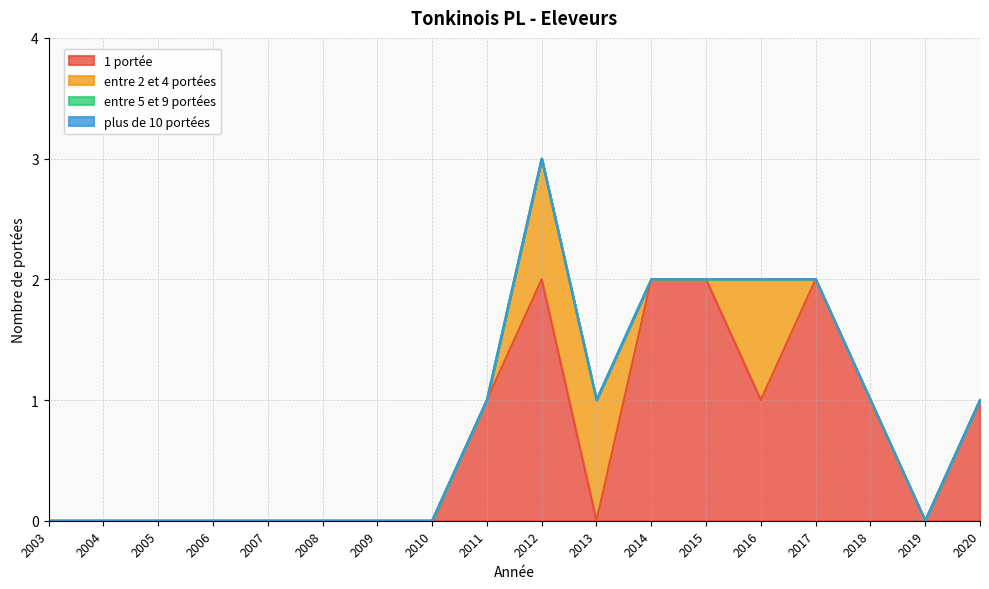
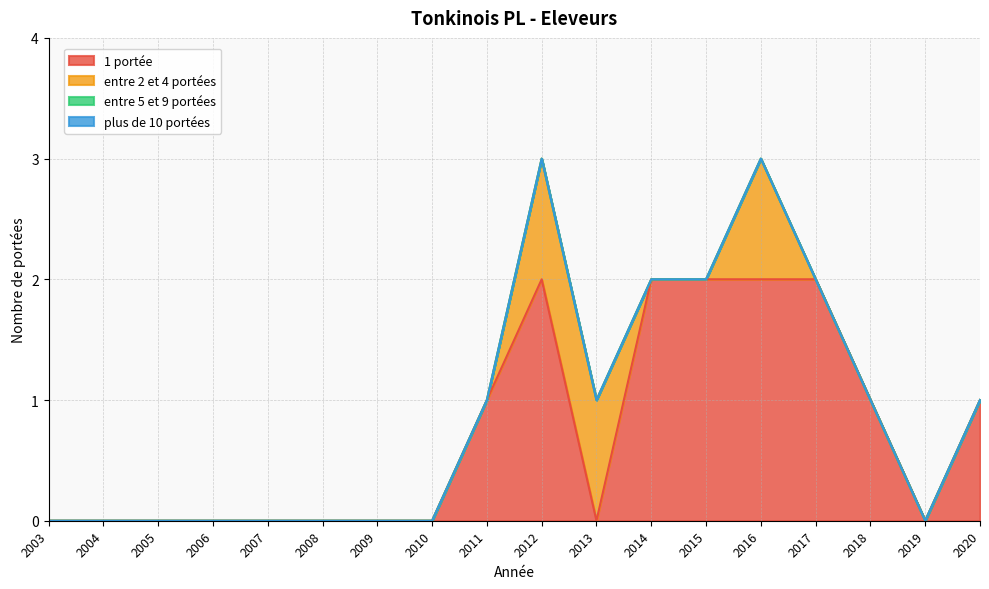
1 portée, 2016: 1 -> 2
